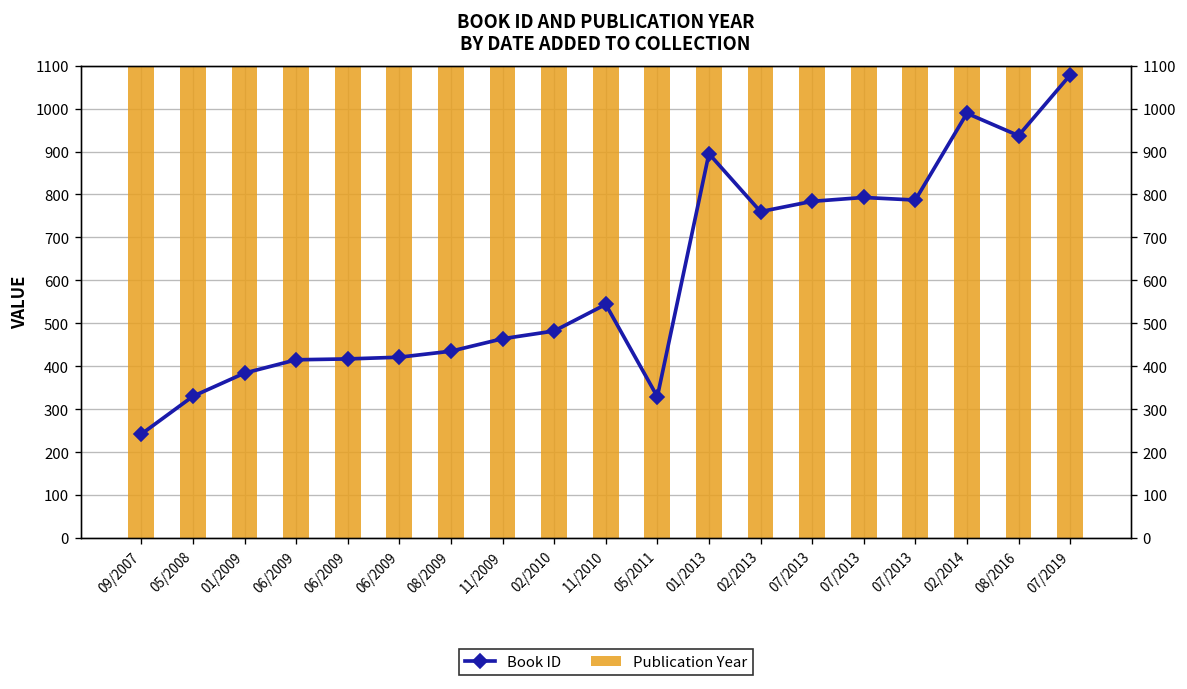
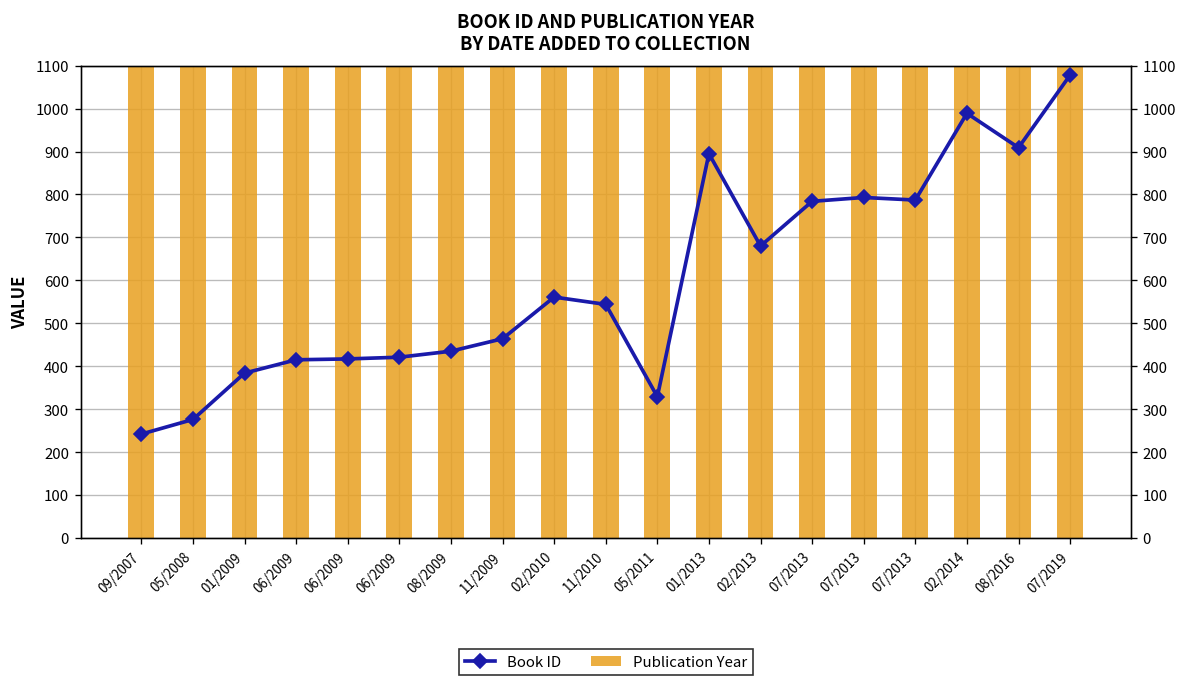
Book ID, 05/2008: 330 -> 280
Book ID, 02/2010: 480 -> 560
Book ID, 02/2013: 760 -> 680
Book ID, 08/2016: 940 -> 910
